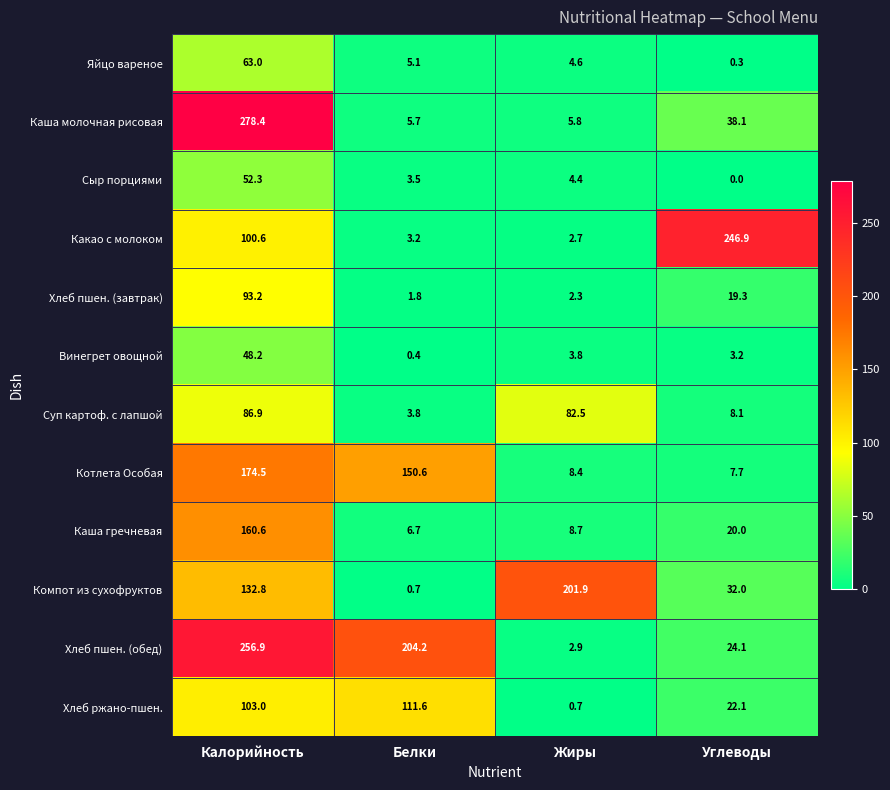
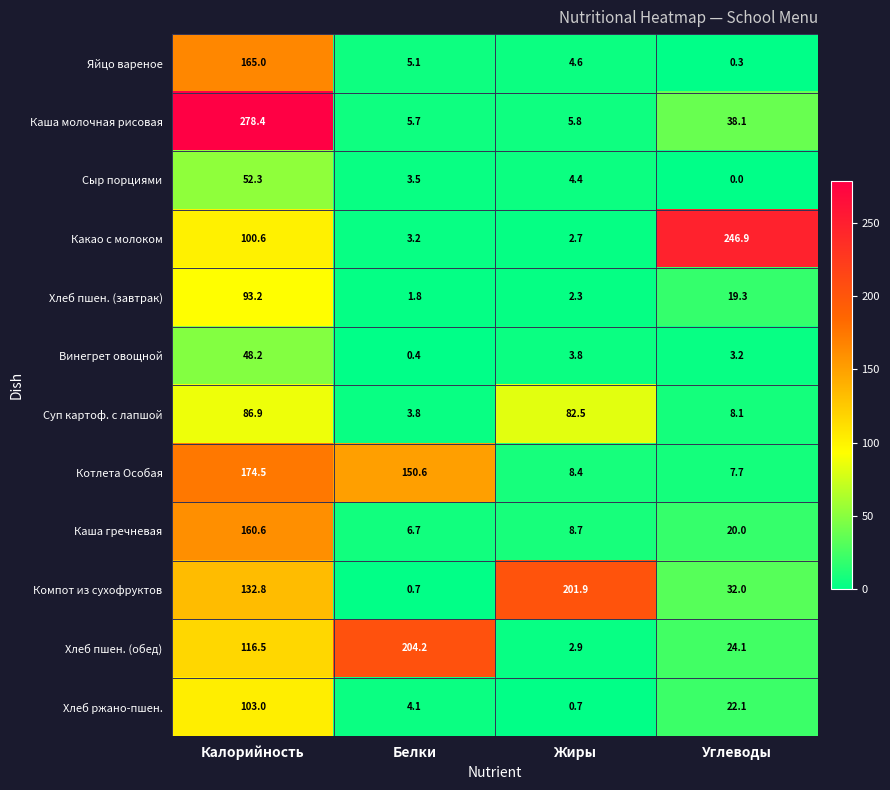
Яйцо вареное, Калорийность: 63.0 -> 165.0
Хлеб пшен. (обед), Калорийность: 256.9 -> 116.5
Хлеб ржано-пшен., Белки: 111.6 -> 4.1
